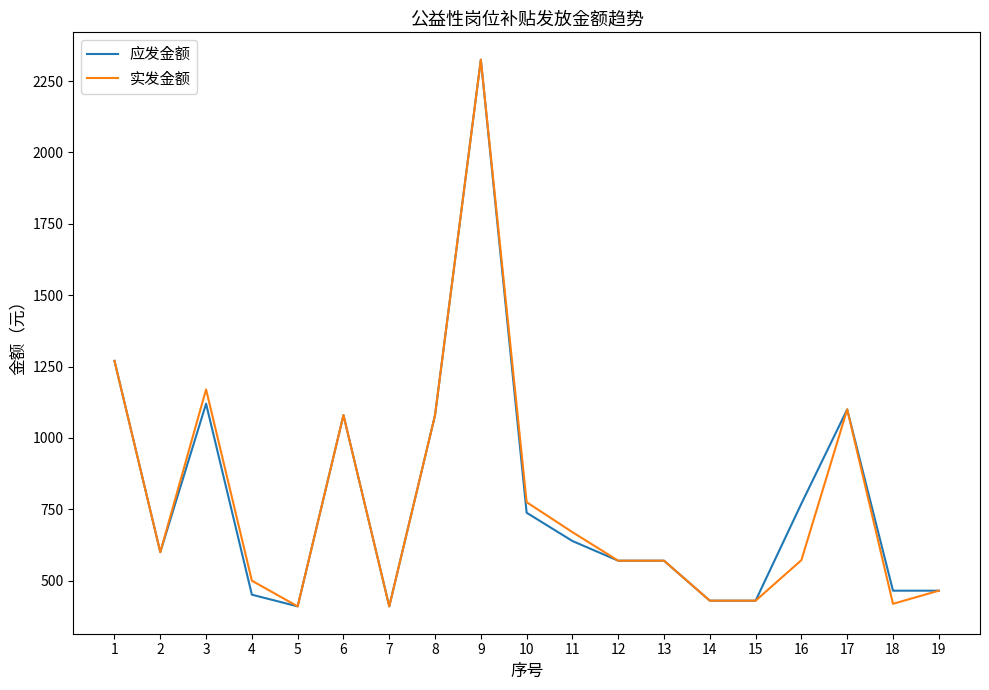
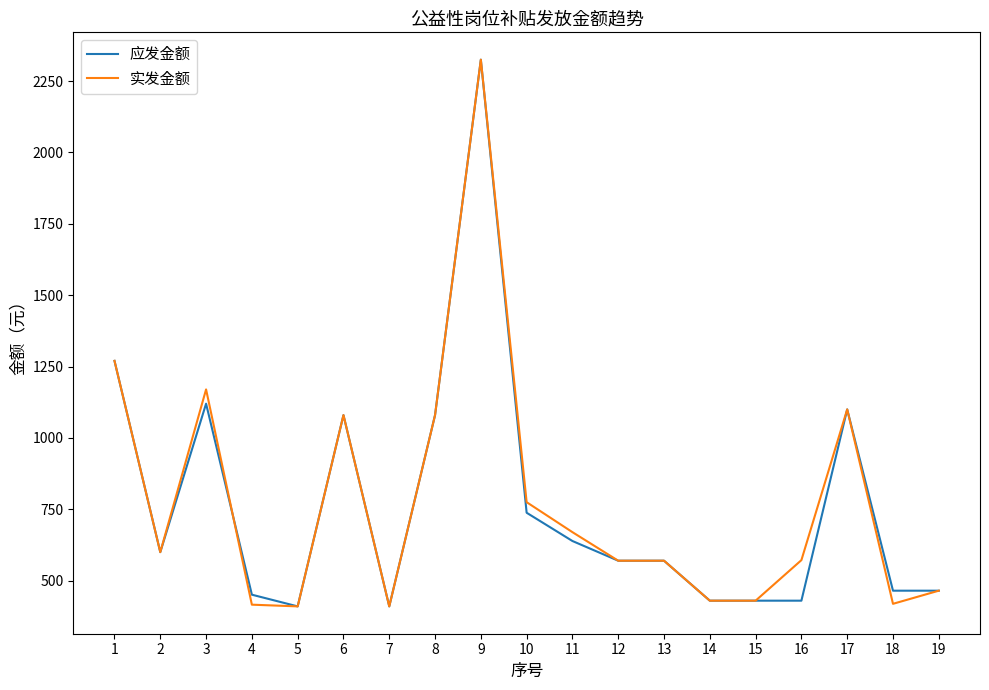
实发金额, 4: 500 -> 420
应发金额, 16: 770 -> 430
